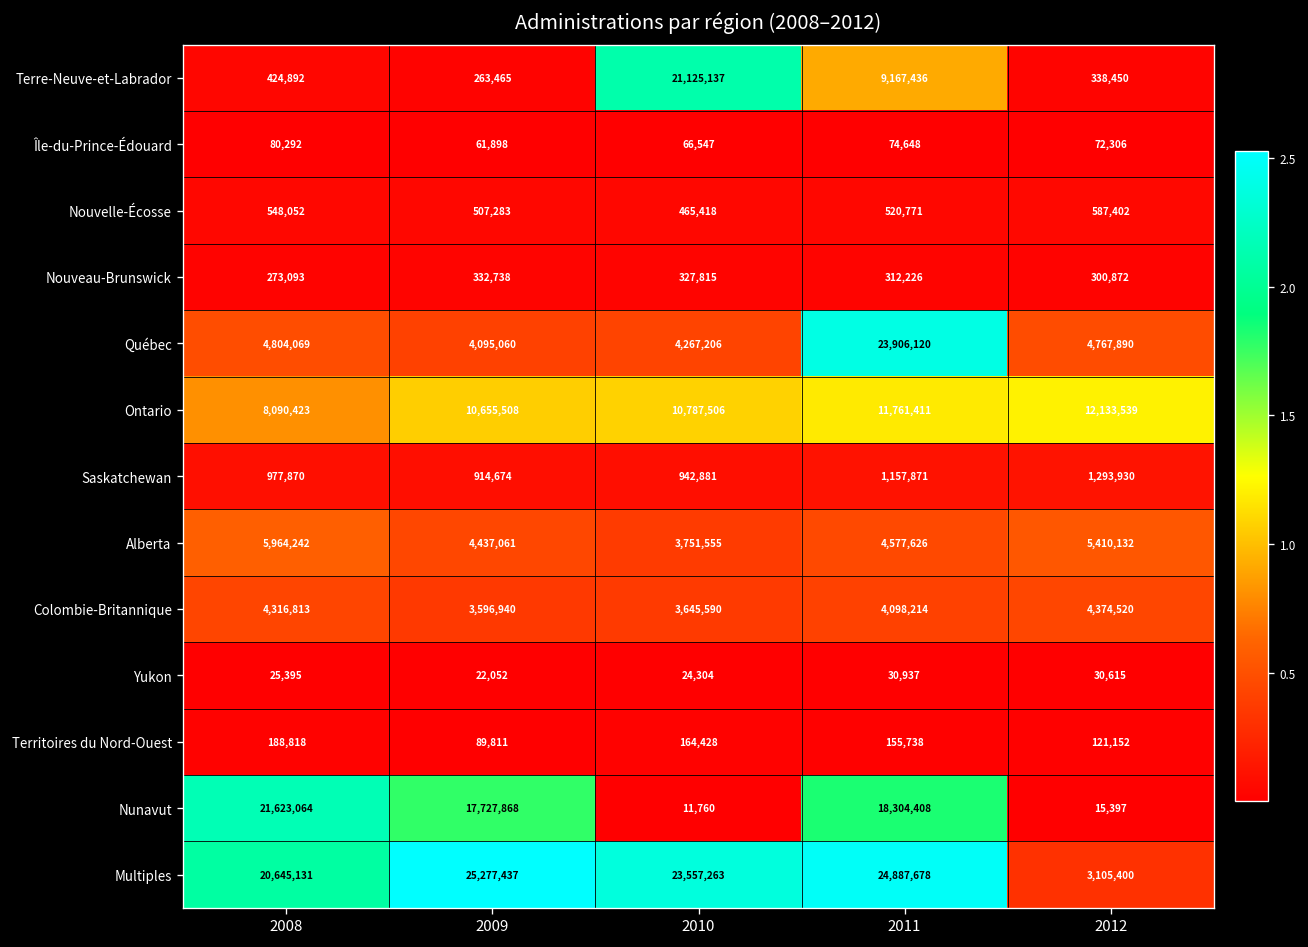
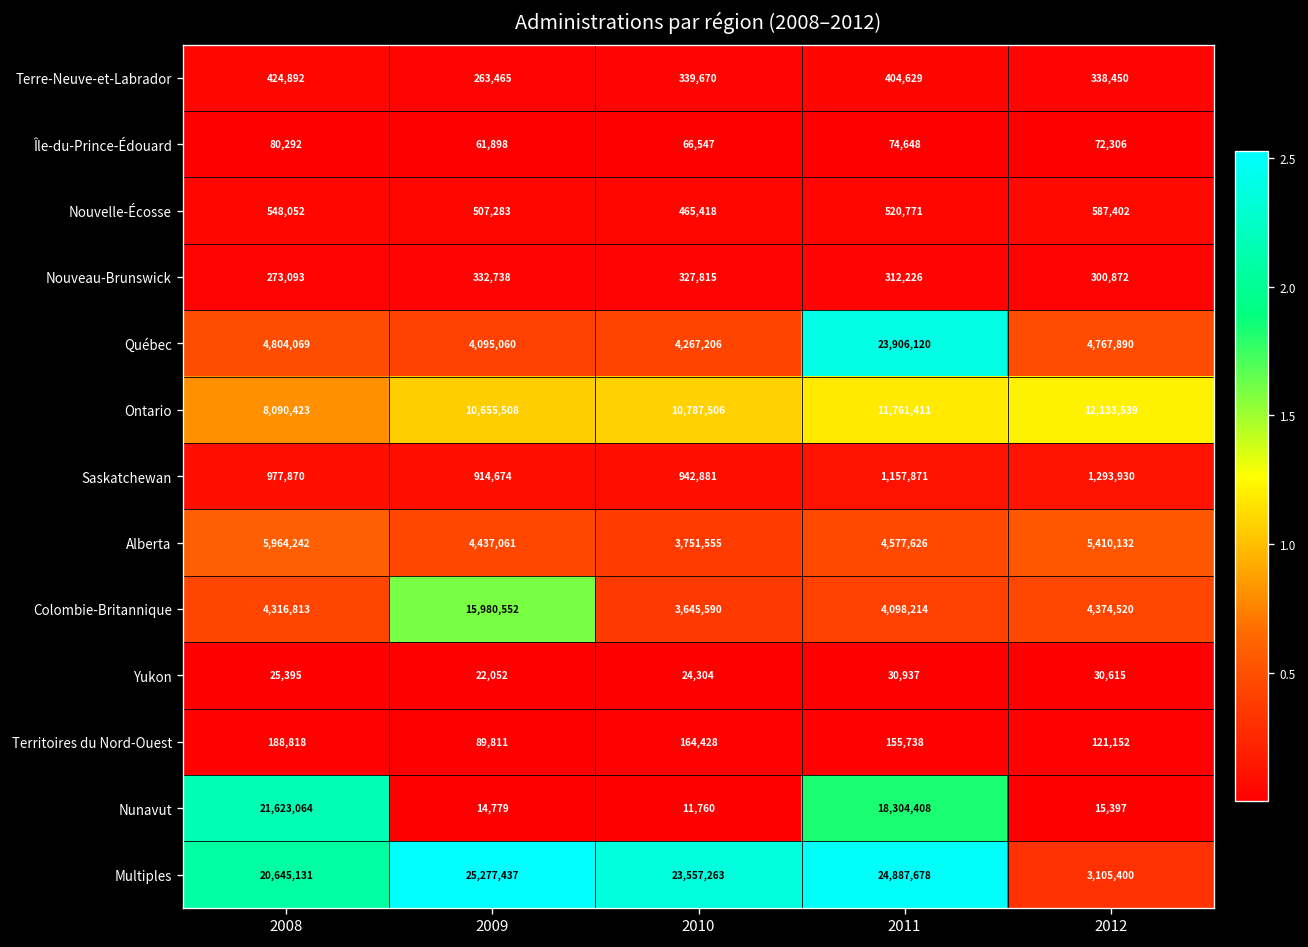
Terre-Neuve-et-Labrador, 2010: 21,125,137 -> 339,670
Terre-Neuve-et-Labrador, 2011: 9,167,436 -> 404,629
Colombie-Britannique, 2009: 3,596,940 -> 15,980,552
Nunavut, 2009: 17,727,868 -> 14,779
